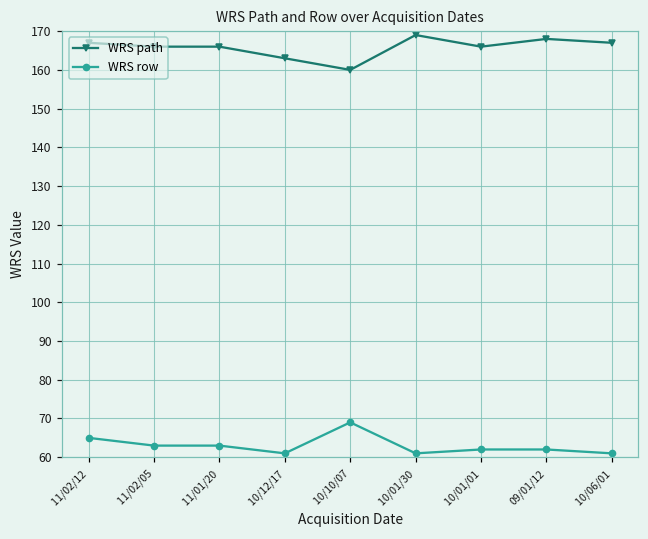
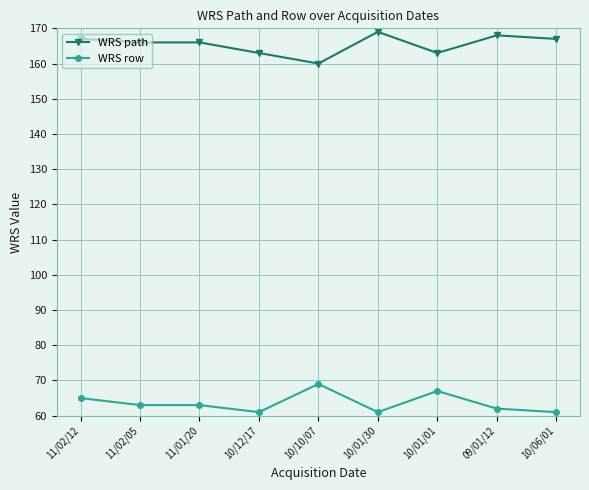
WRS path, 10/01/01: 166 -> 163
WRS row, 10/01/01: 62 -> 67
